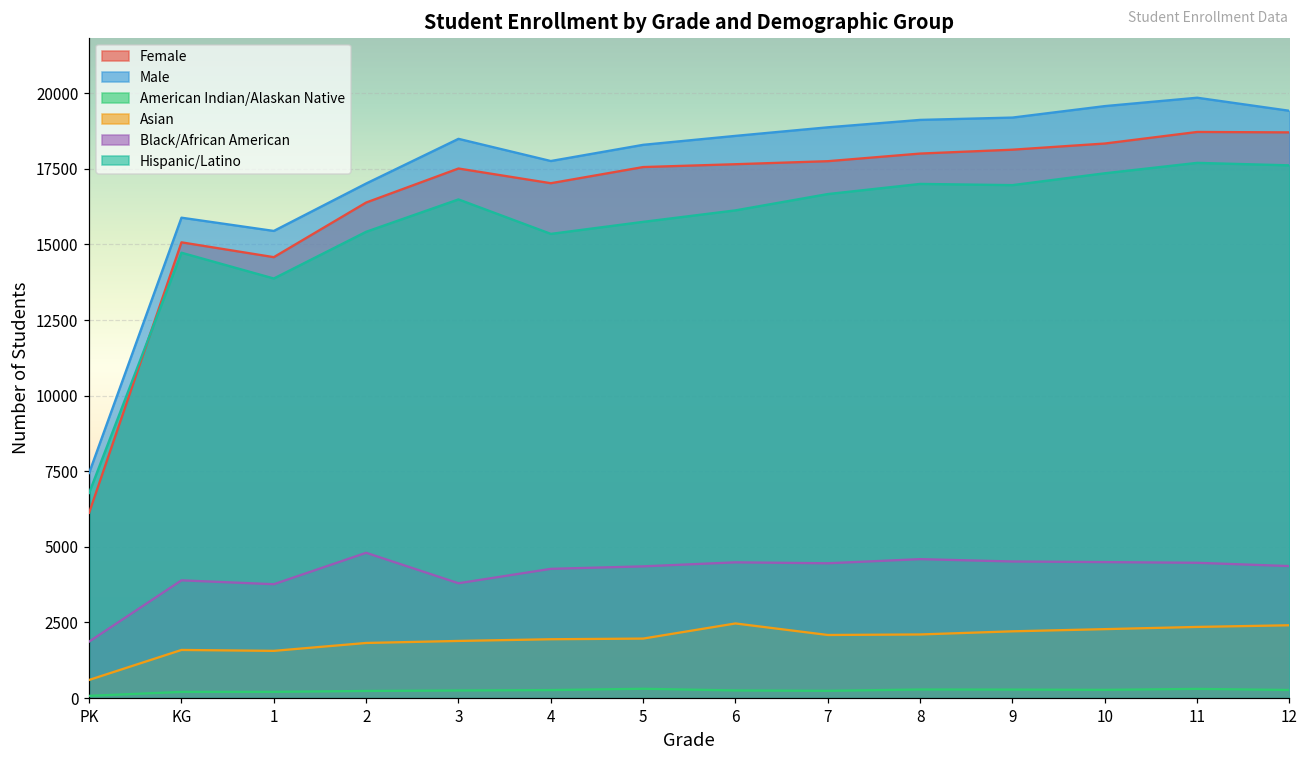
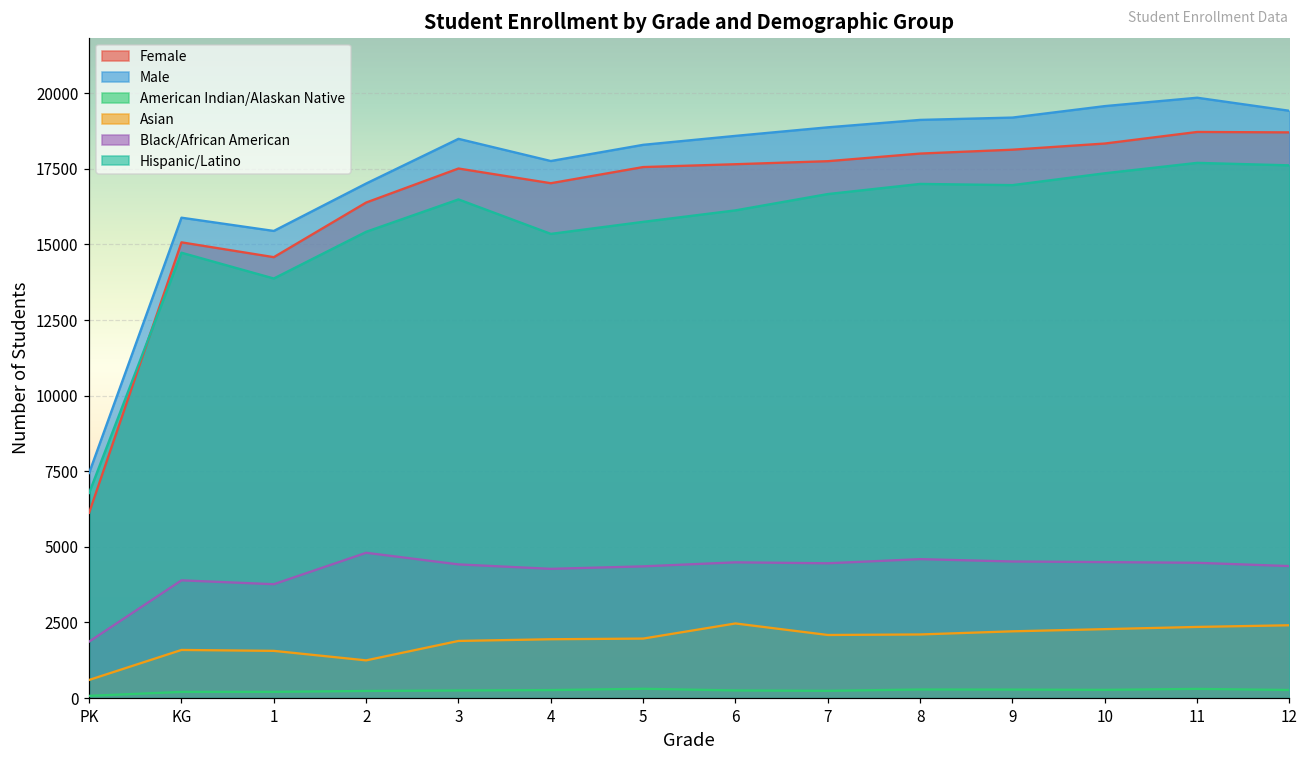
Asian, 2: 1800 -> 1200
Black/African American, 3: 3800 -> 4400
